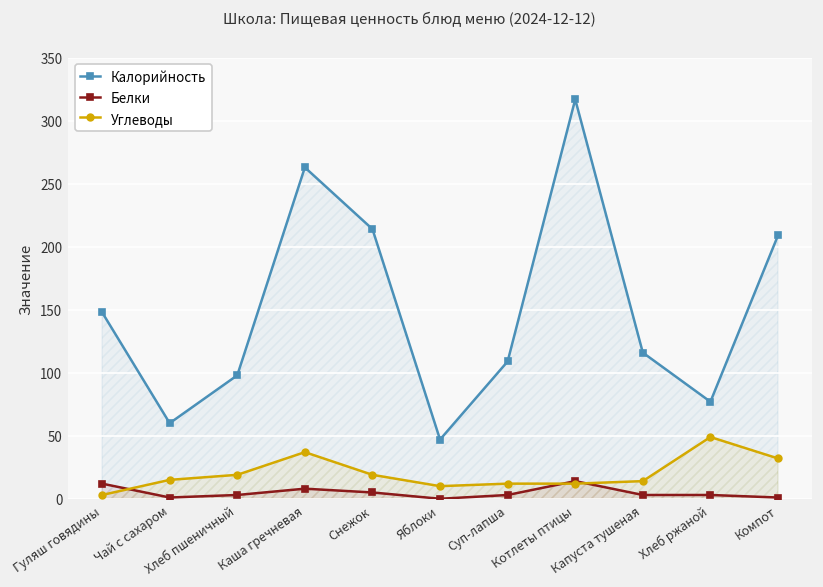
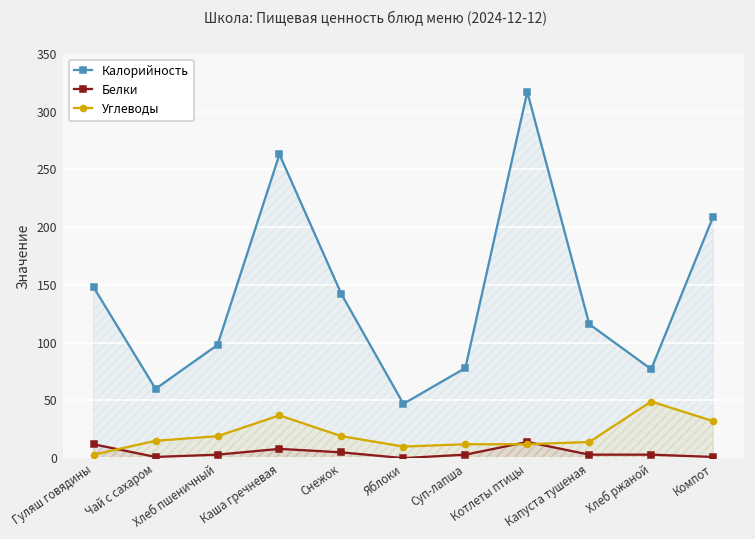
Калорийность, Снежок: 214 -> 142
Калорийность, Суп-лапша: 109 -> 78
